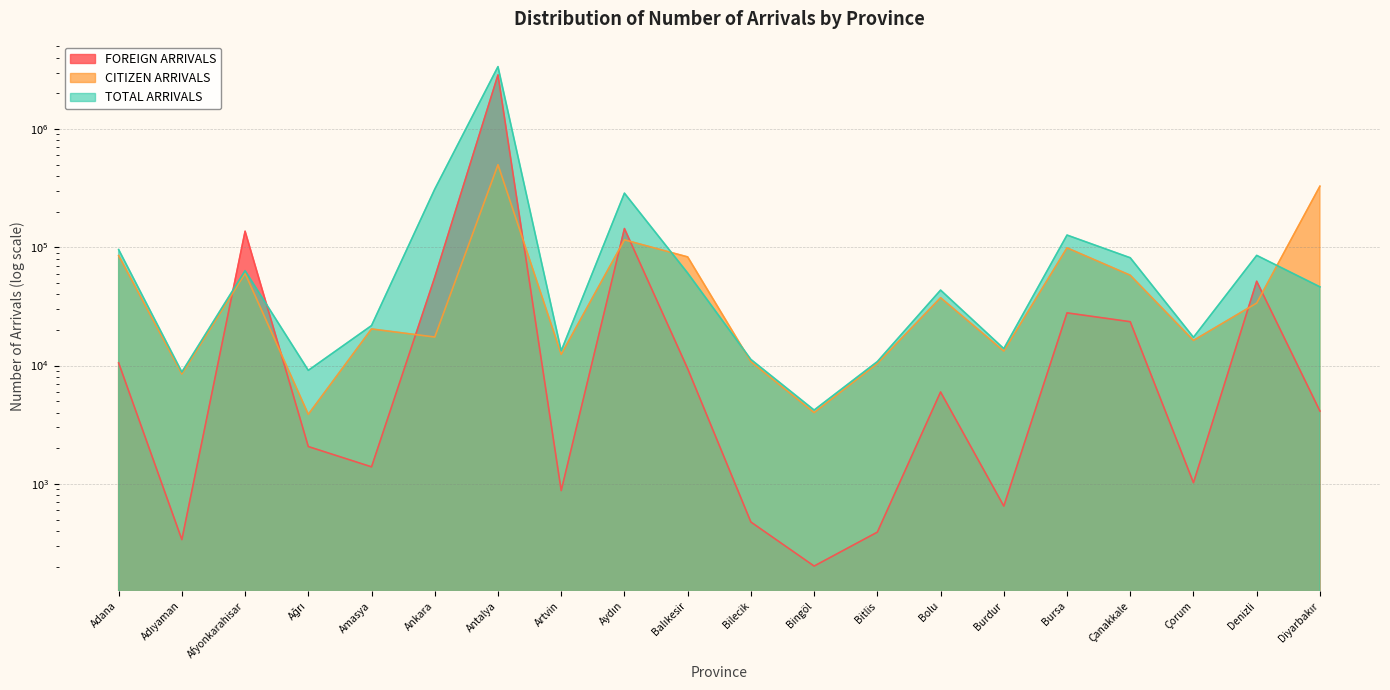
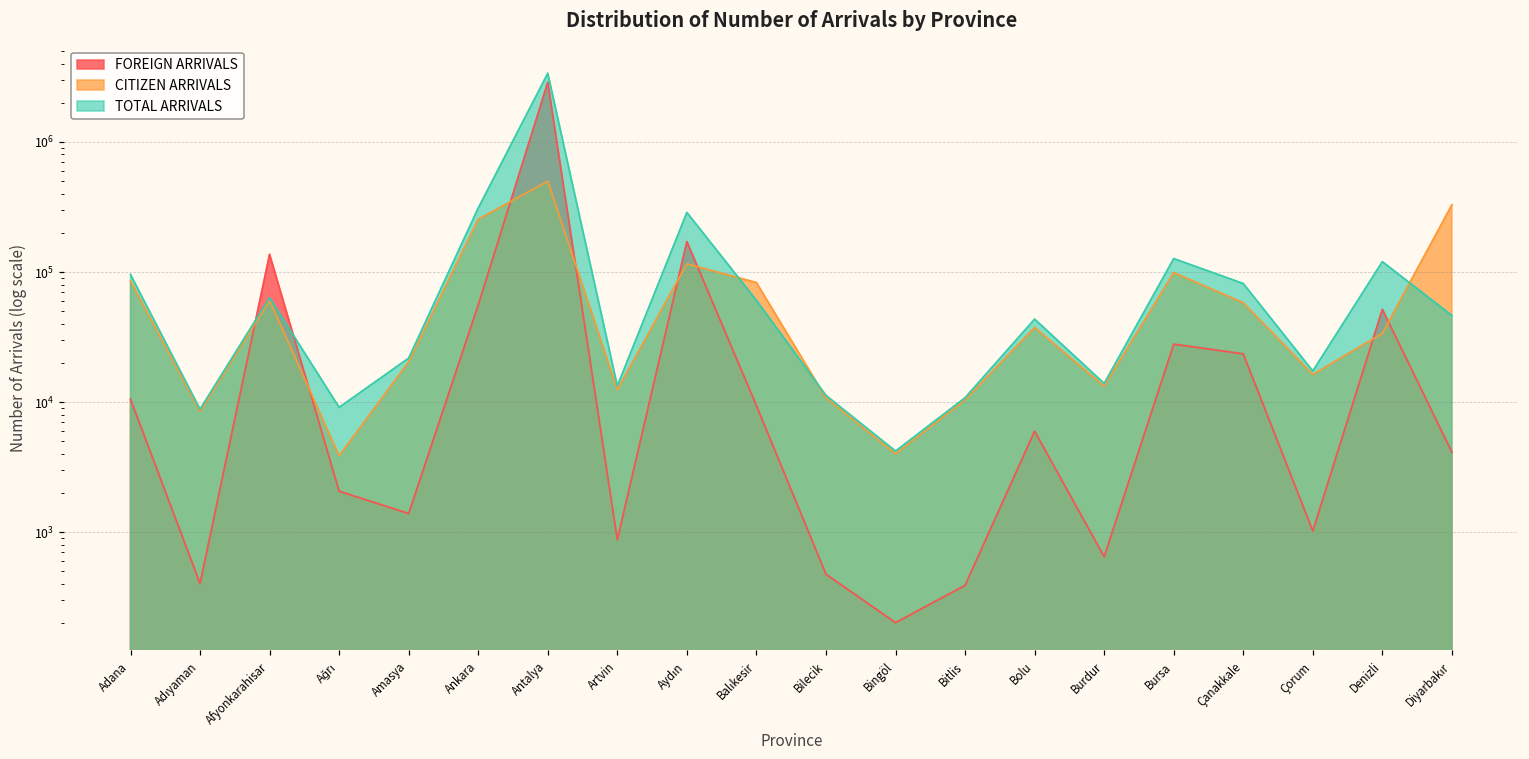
FOREIGN ARRIVALS, Adıyaman: 340 -> 400
CITIZEN ARRIVALS, Ankara: 17000 -> 250000
FOREIGN ARRIVALS, Aydın: 140000 -> 170000
TOTAL ARRIVALS, Denizli: 90000 -> 120000
